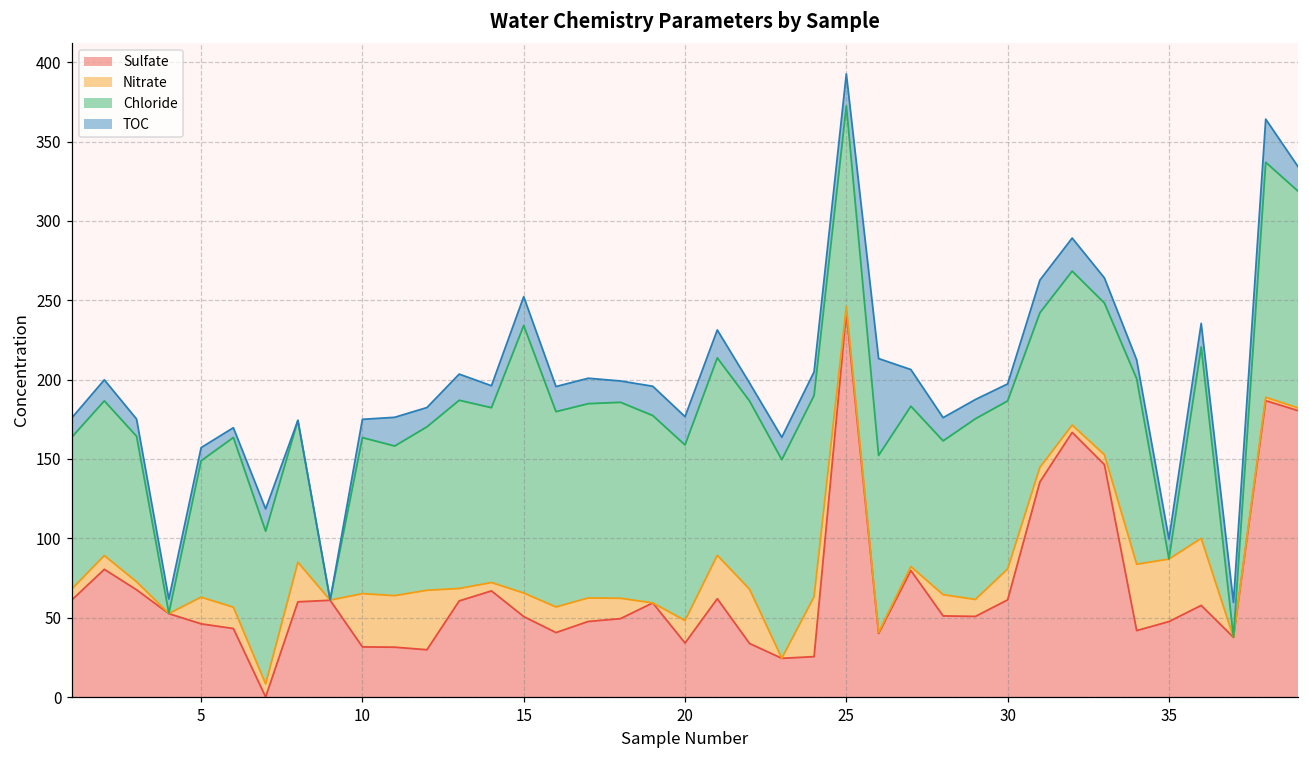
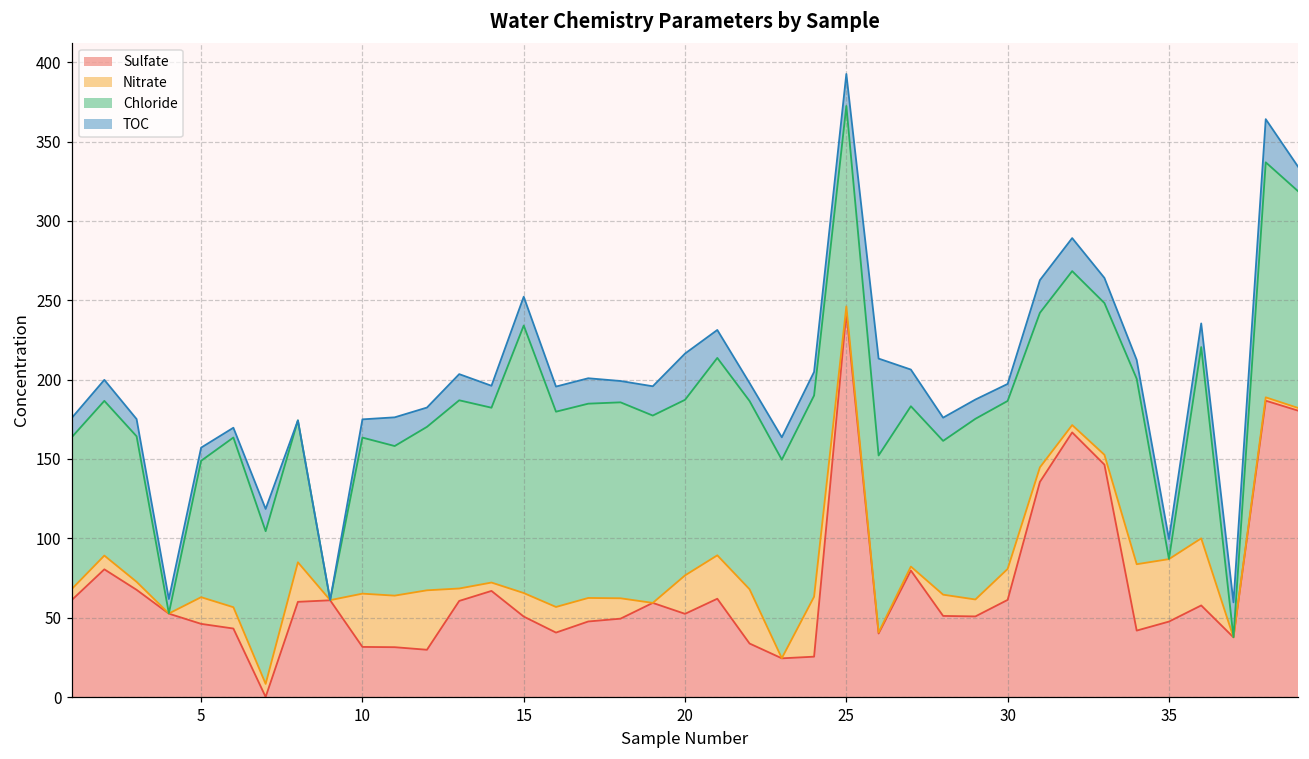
Sulfate, 20: 34 -> 52
Nitrate, 20: 14 -> 24
TOC, 20: 18 -> 29
